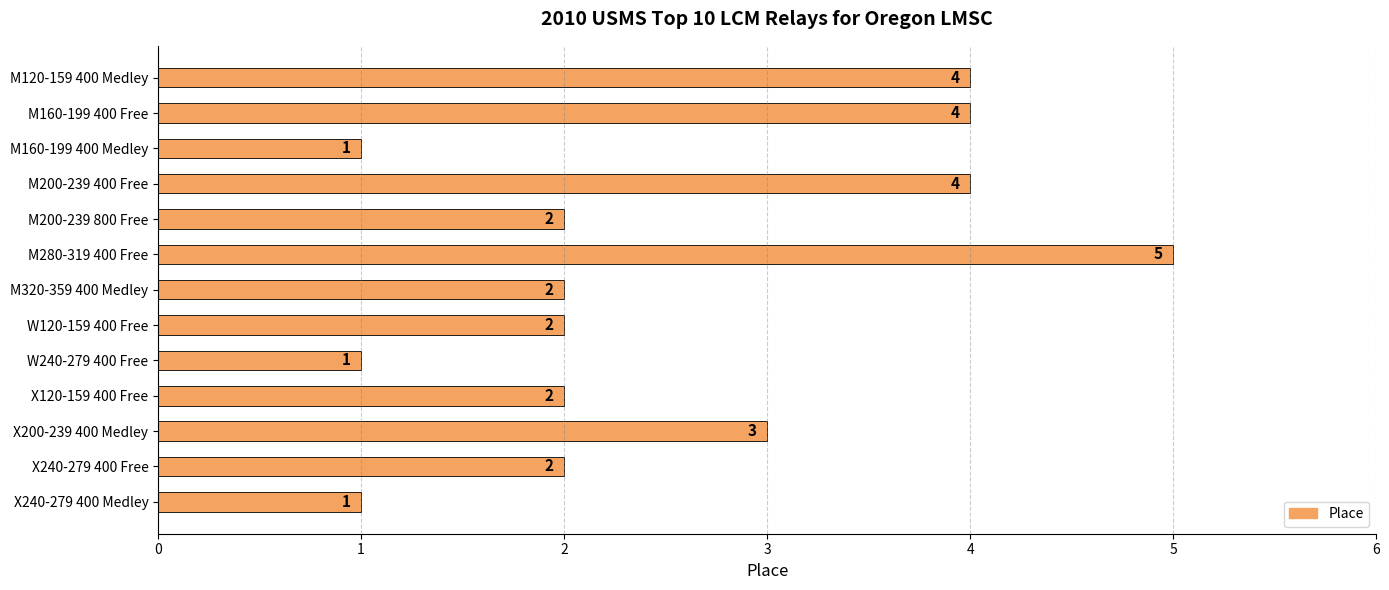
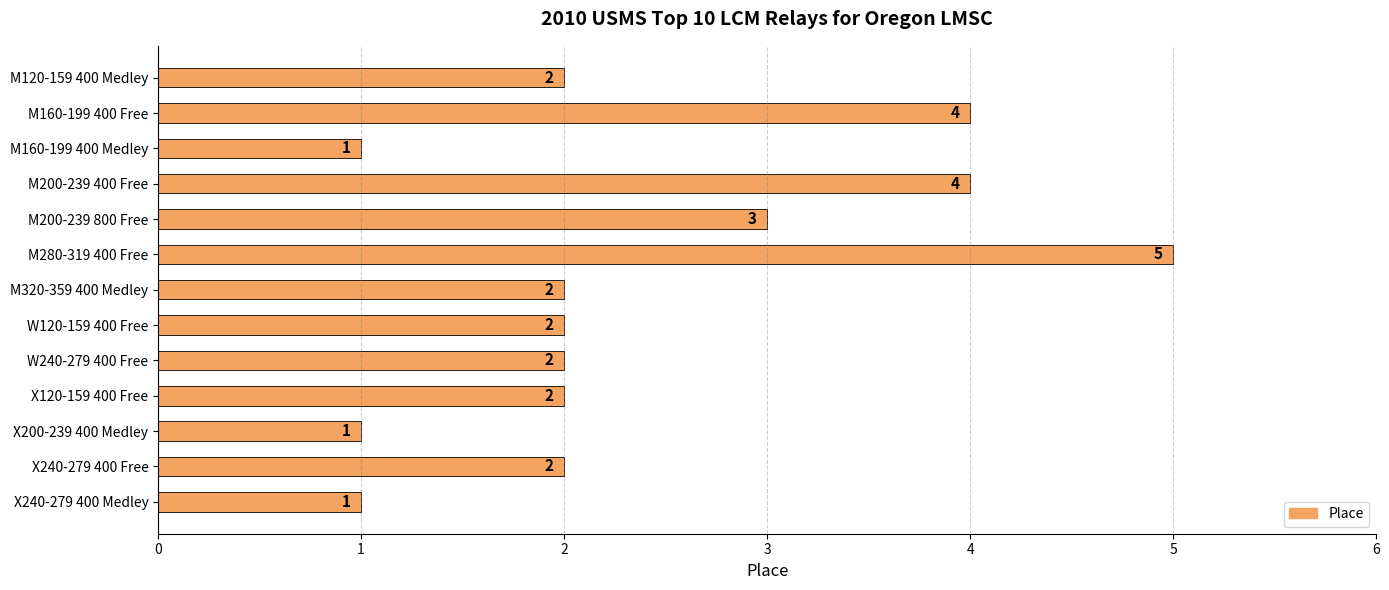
M120-159 400 Medley: 4 -> 2
M200-239 800 Free: 2 -> 3
W240-279 400 Free: 1 -> 2
X200-239 400 Medley: 3 -> 1
